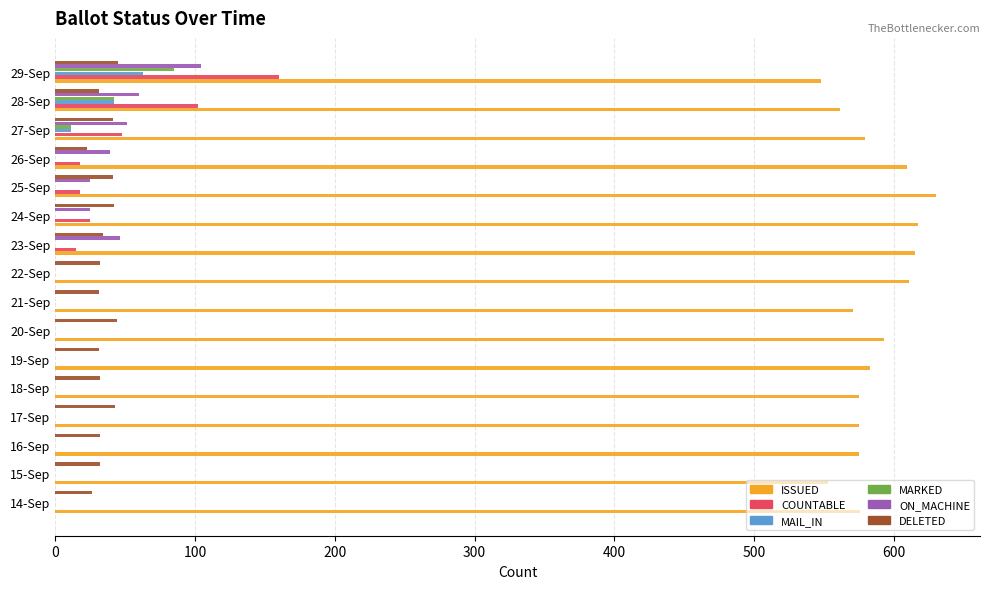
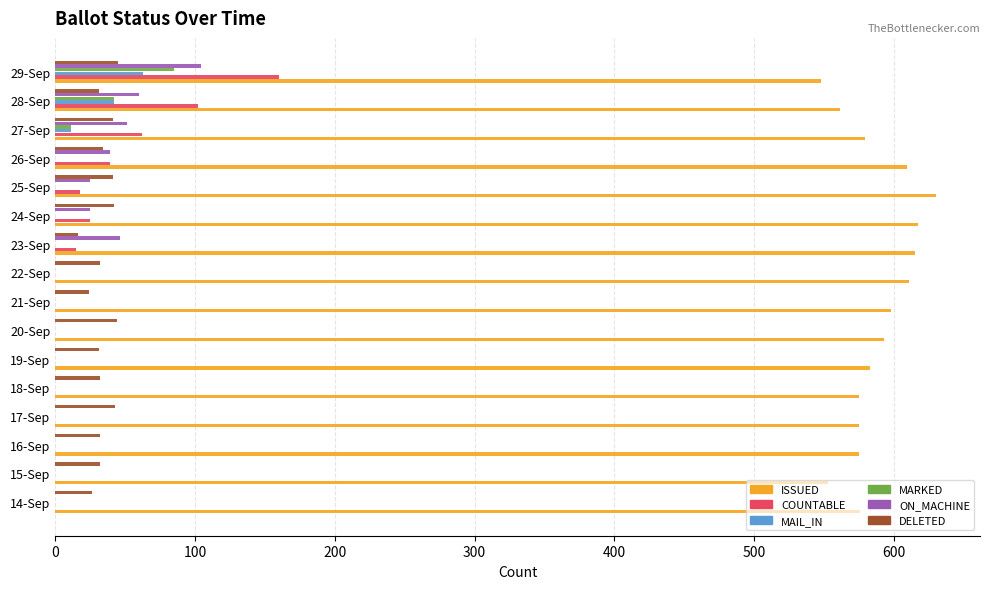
COUNTABLE, 27-Sep: 48 -> 62
DELETED, 26-Sep: 23 -> 34
COUNTABLE, 26-Sep: 18 -> 39
DELETED, 23-Sep: 34 -> 16
DELETED, 21-Sep: 31 -> 24
ISSUED, 21-Sep: 571 -> 598
